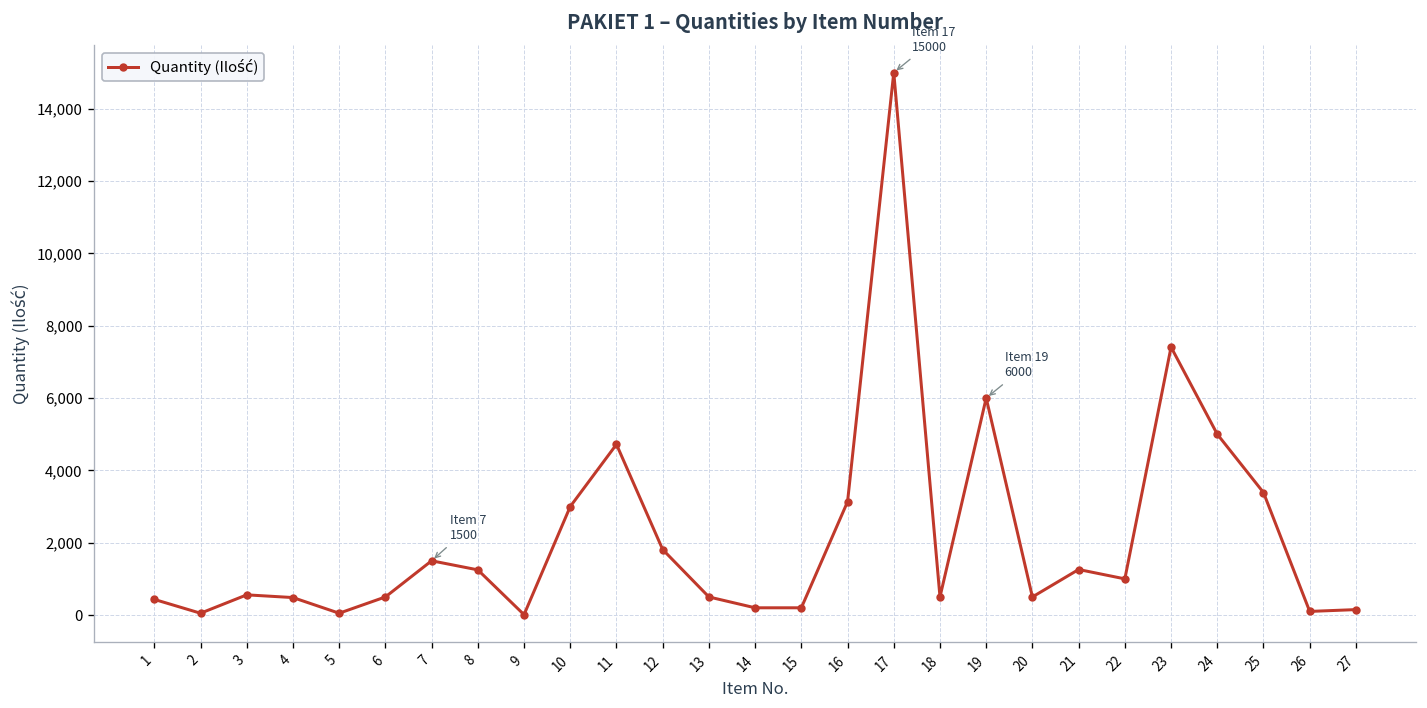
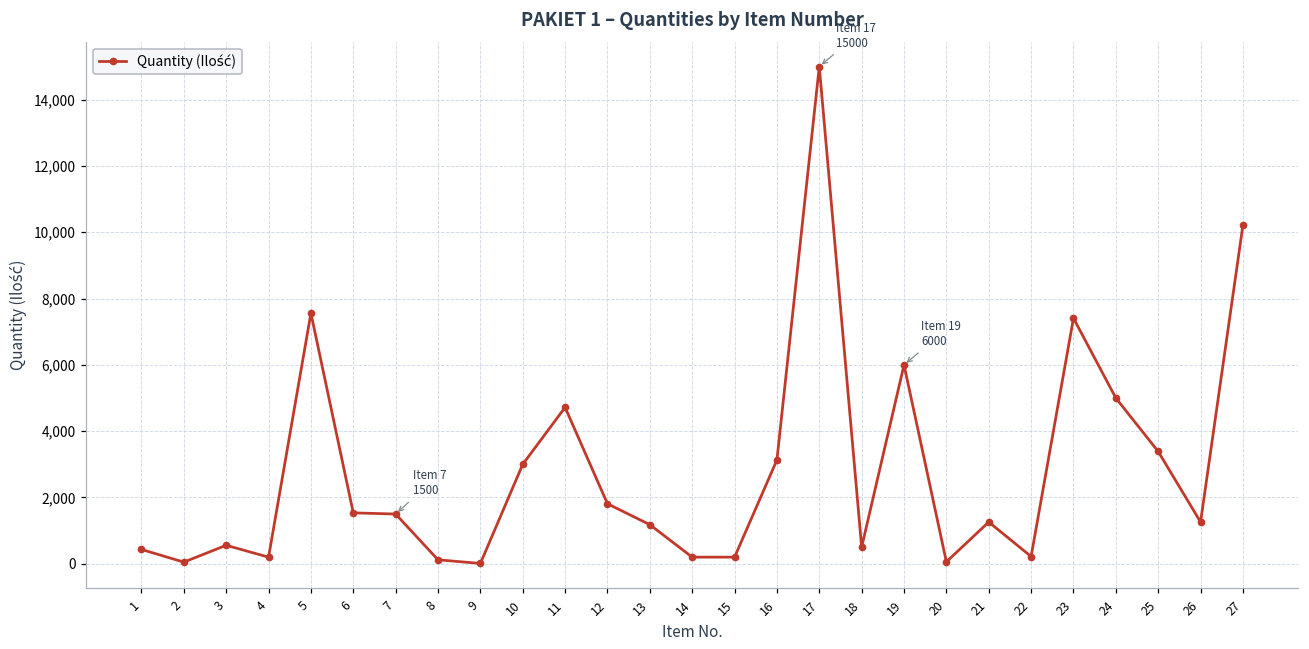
4: 500 -> 200
5: 100 -> 7,600
6: 500 -> 1,500
8: 1,200 -> 100
13: 500 -> 1,200
20: 500 -> 100
22: 1,000 -> 200
26: 100 -> 1,300
27: 200 -> 10,200
